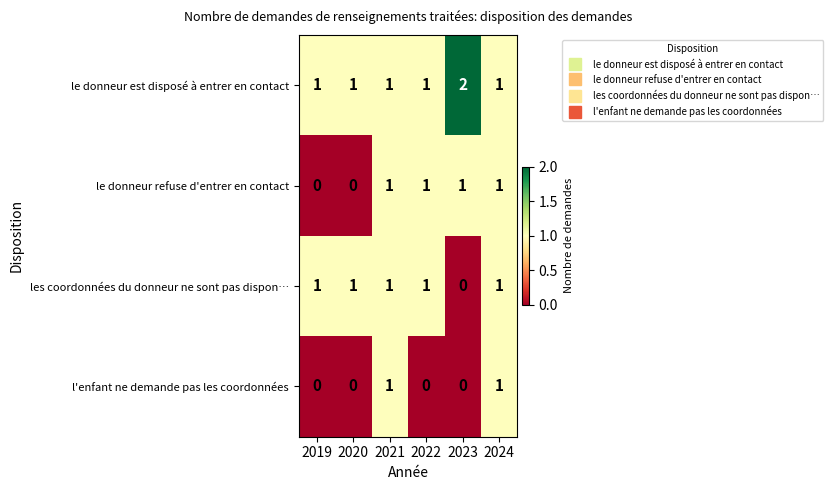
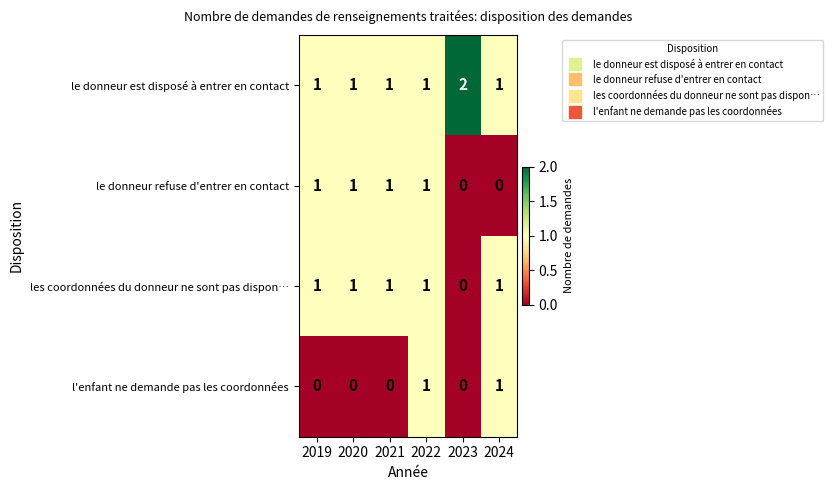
le donneur refuse d'entrer en contact, 2019: 0 -> 1
le donneur refuse d'entrer en contact, 2020: 0 -> 1
le donneur refuse d'entrer en contact, 2023: 1 -> 0
le donneur refuse d'entrer en contact, 2024: 1 -> 0
l'enfant ne demande pas les coordonnées, 2021: 1 -> 0
l'enfant ne demande pas les coordonnées, 2022: 0 -> 1
